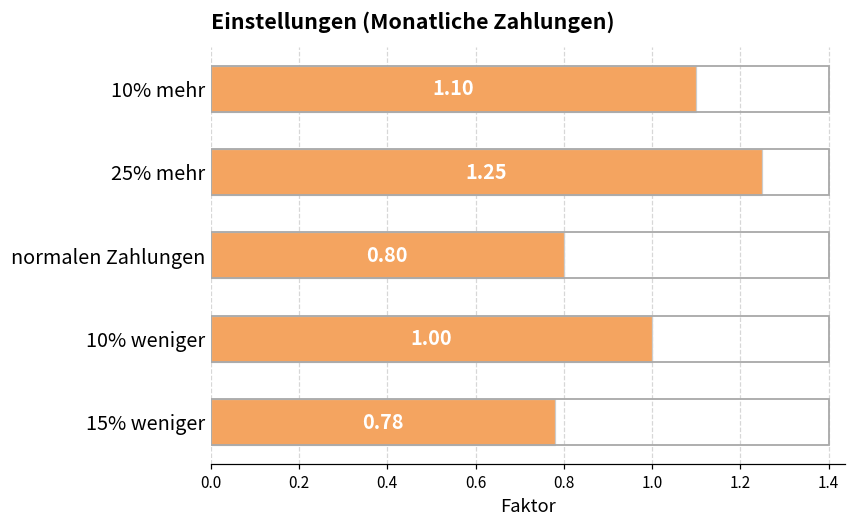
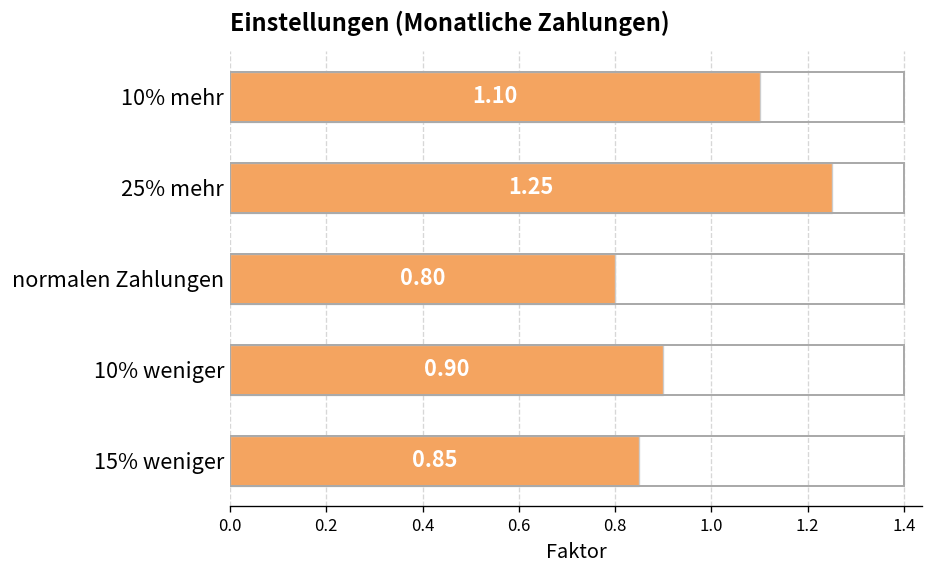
10% weniger: 1.00 -> 0.90
15% weniger: 0.78 -> 0.85
